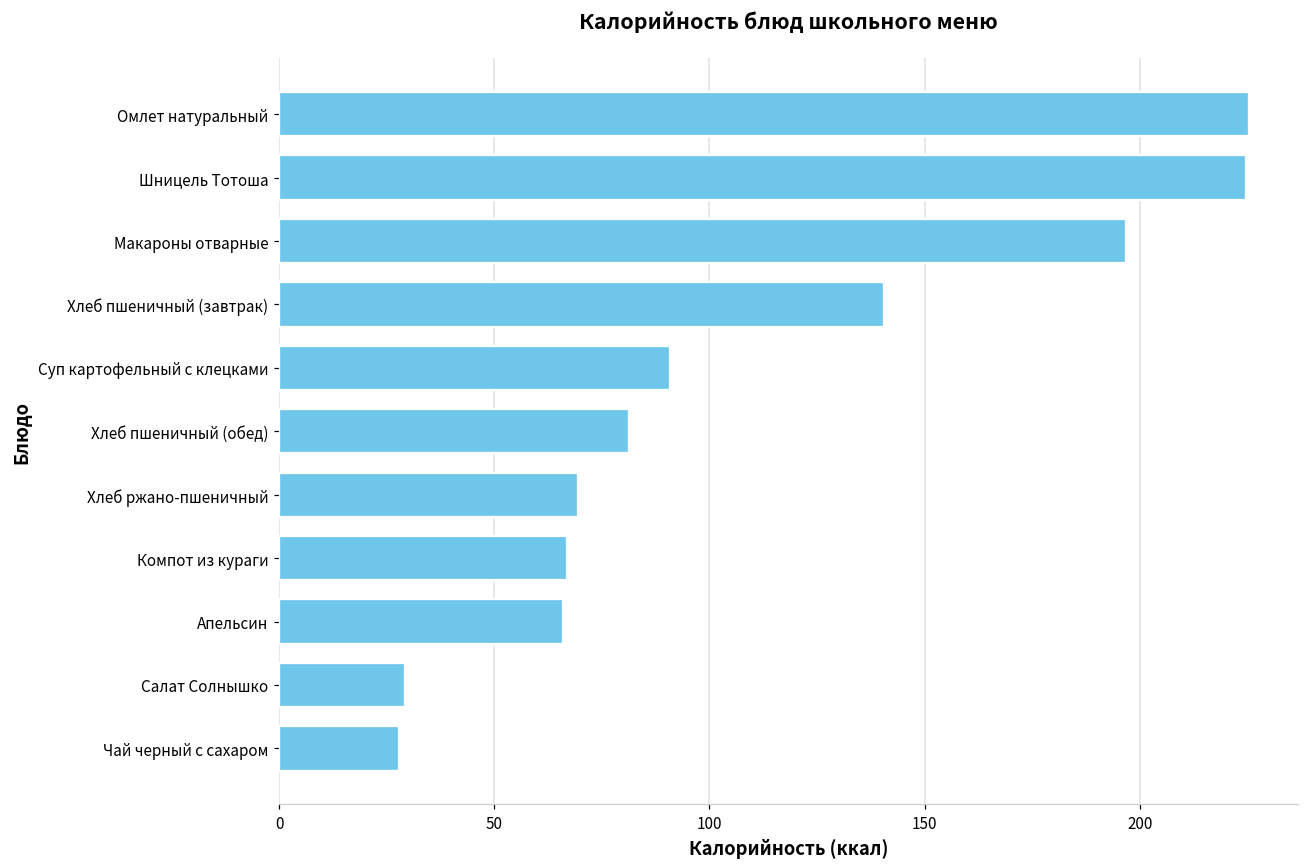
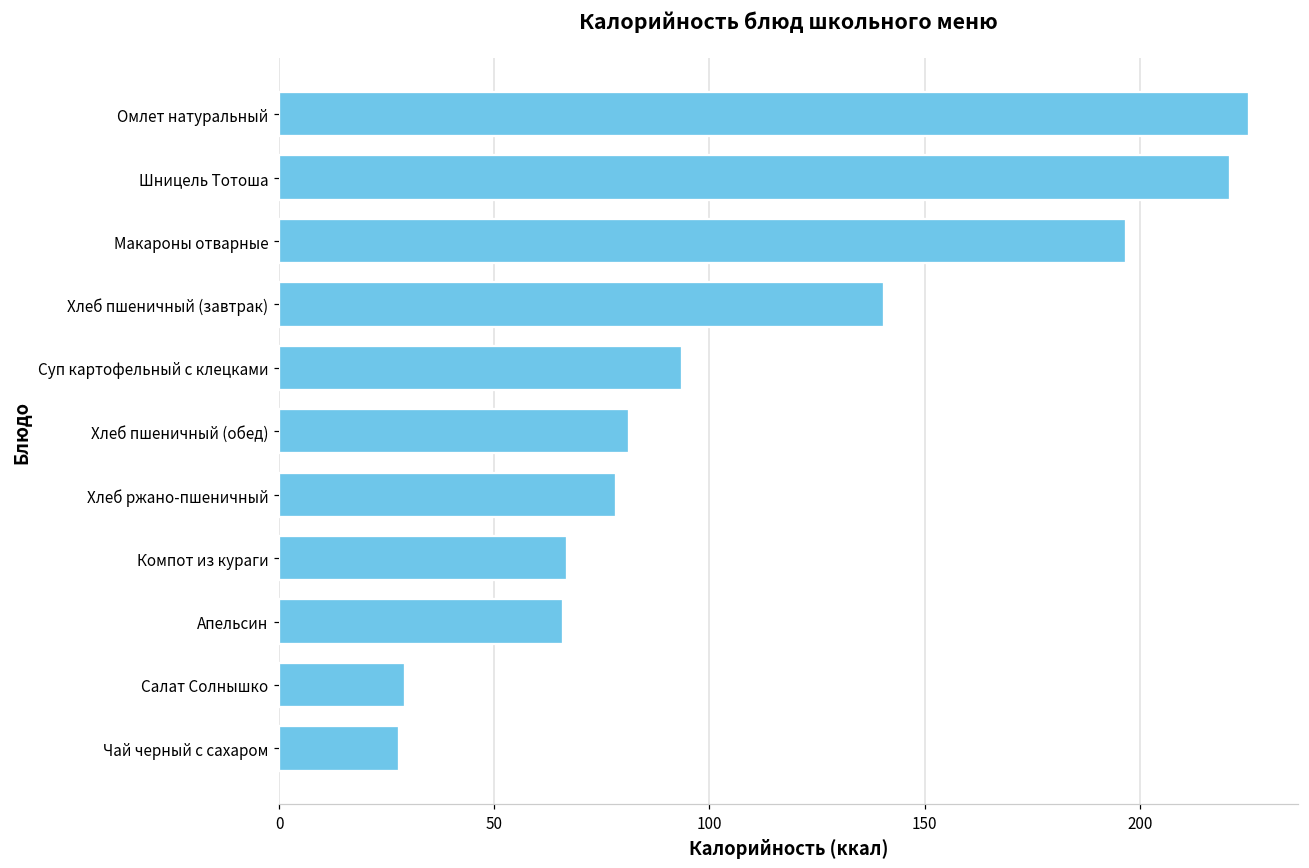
Шницель Тотоша: 225 -> 221
Суп картофельный с клецками: 91 -> 94
Хлеб ржано-пшеничный: 70 -> 78
